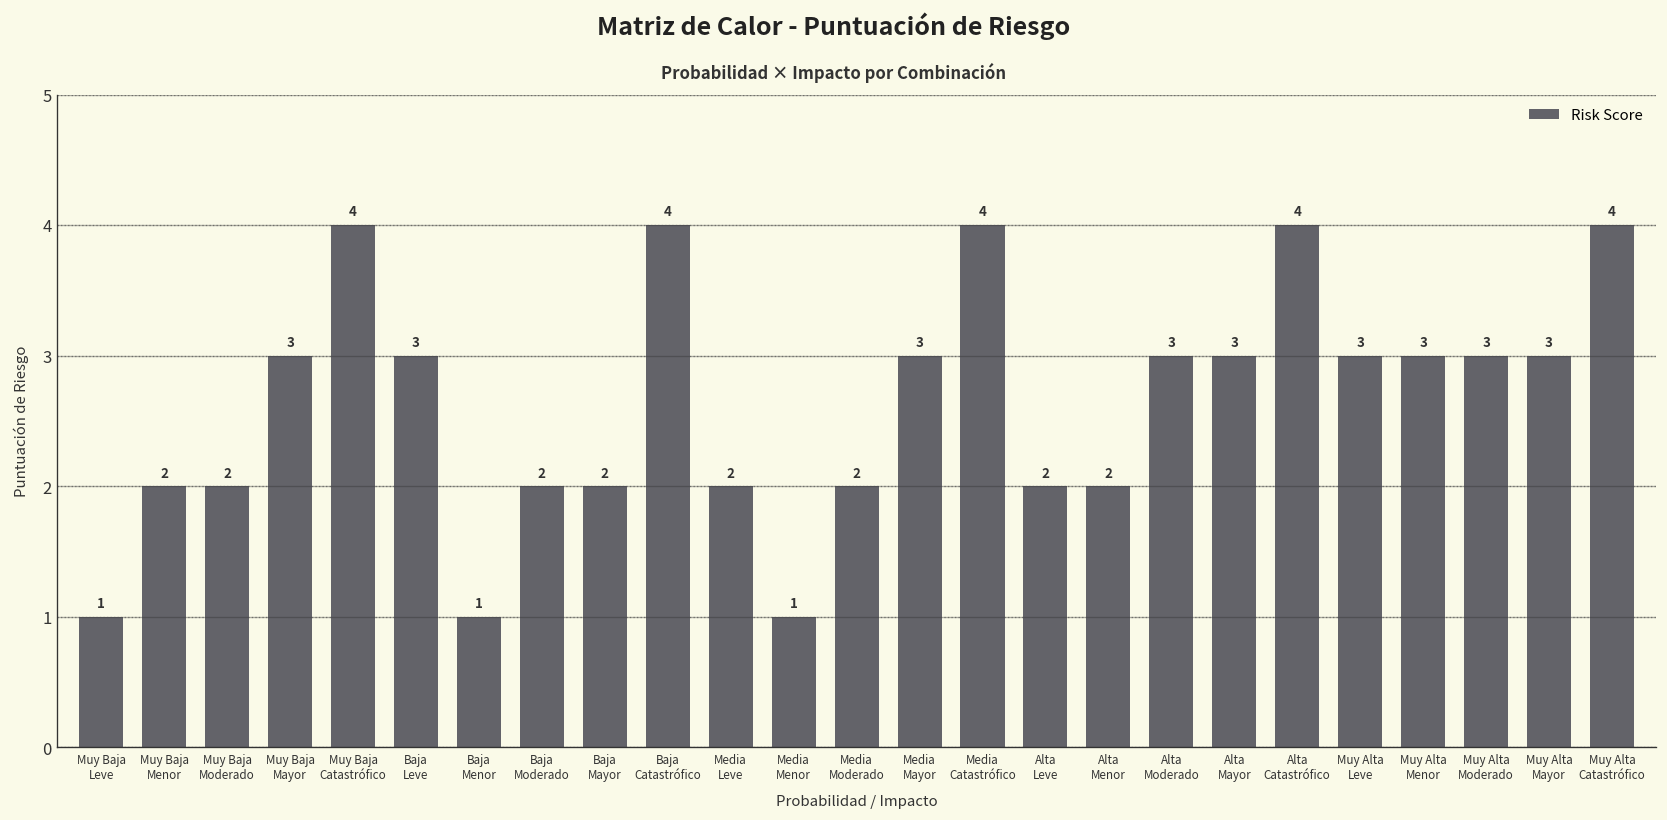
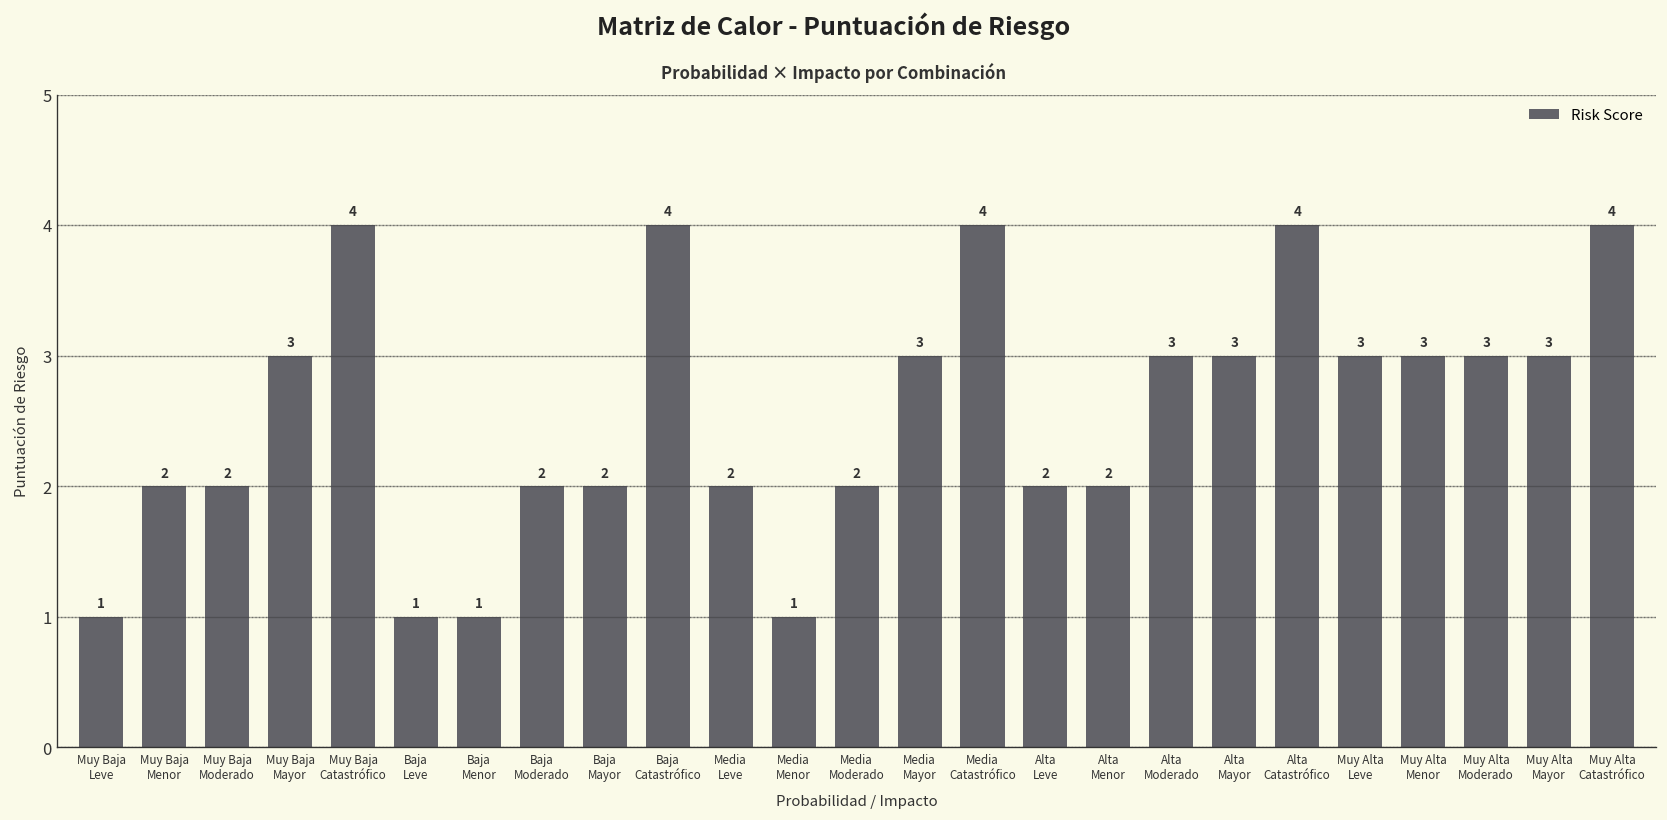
Baja Leve: 3 -> 1
